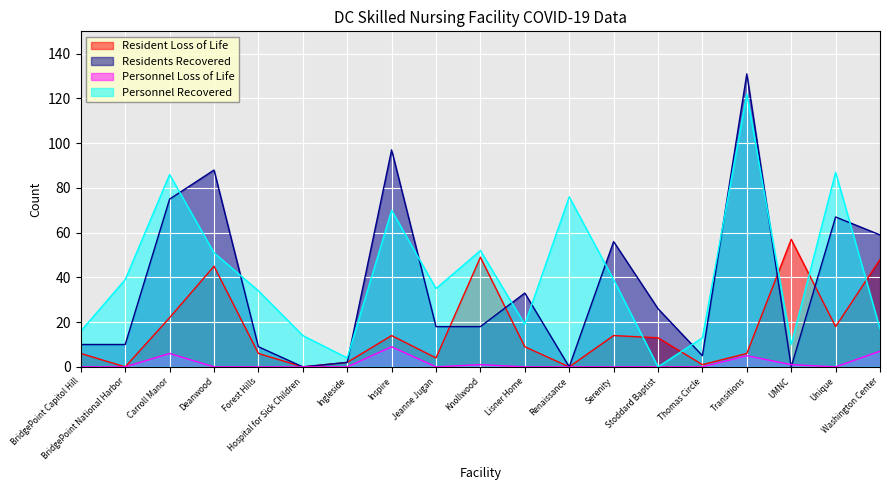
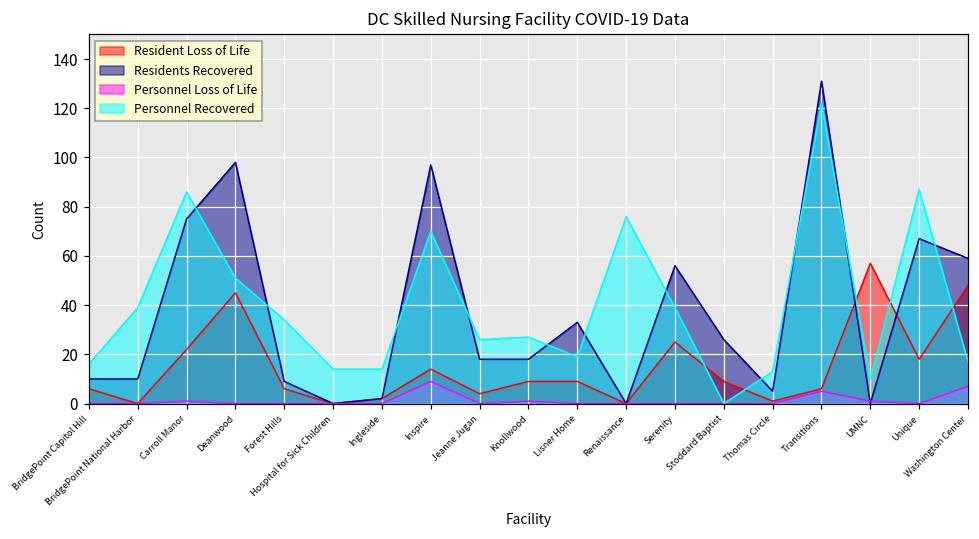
Personnel Loss of Life, Carroll Manor: 6 -> 1
Residents Recovered, Deanwood: 88 -> 98
Personnel Recovered, Ingleside: 4 -> 14
Personnel Recovered, Jeanne Jugan: 35 -> 26
Resident Loss of Life, Knollwood: 49 -> 9
Personnel Recovered, Knollwood: 52 -> 27
Resident Loss of Life, Serenity: 14 -> 25
Resident Loss of Life, Stoddard Baptist: 13 -> 9
